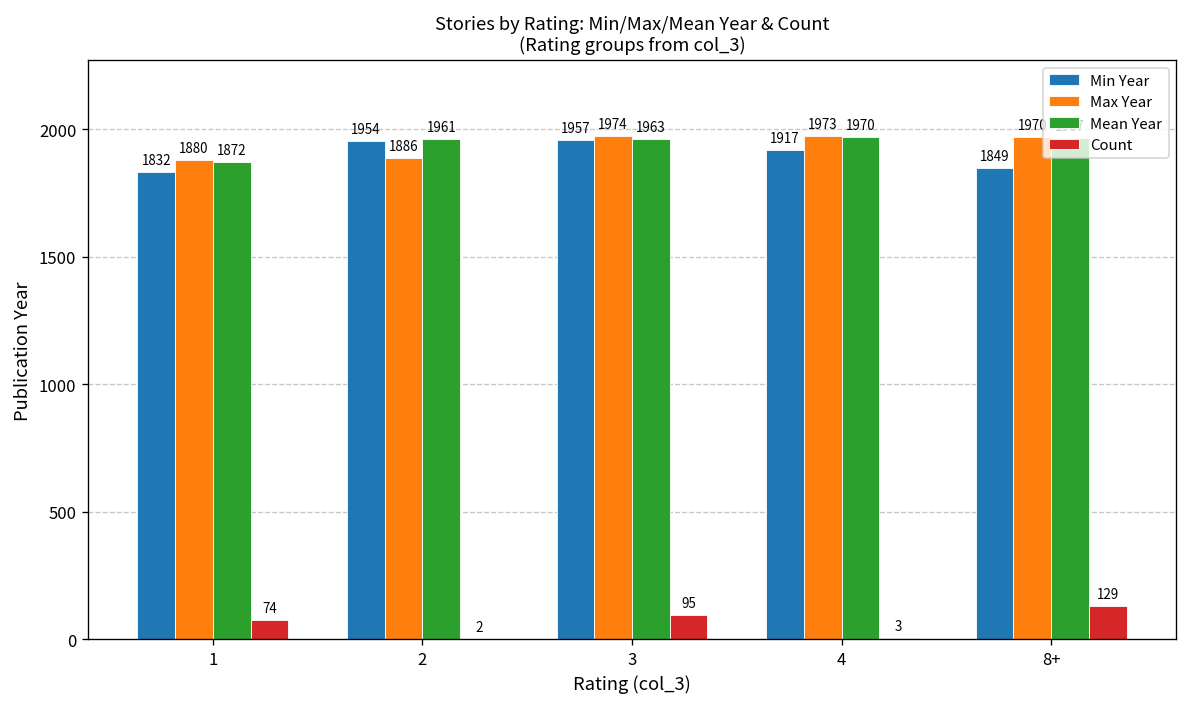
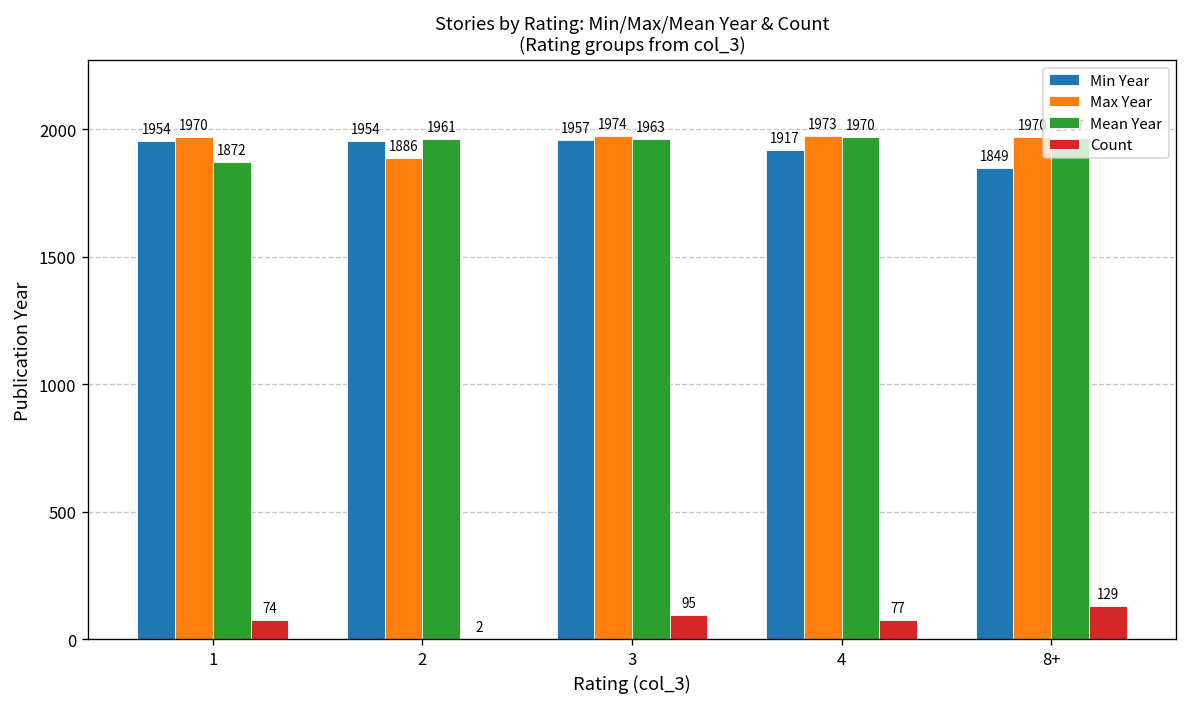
Min Year, 1: 1832 -> 1954
Max Year, 1: 1880 -> 1970
Count, 4: 3 -> 77
